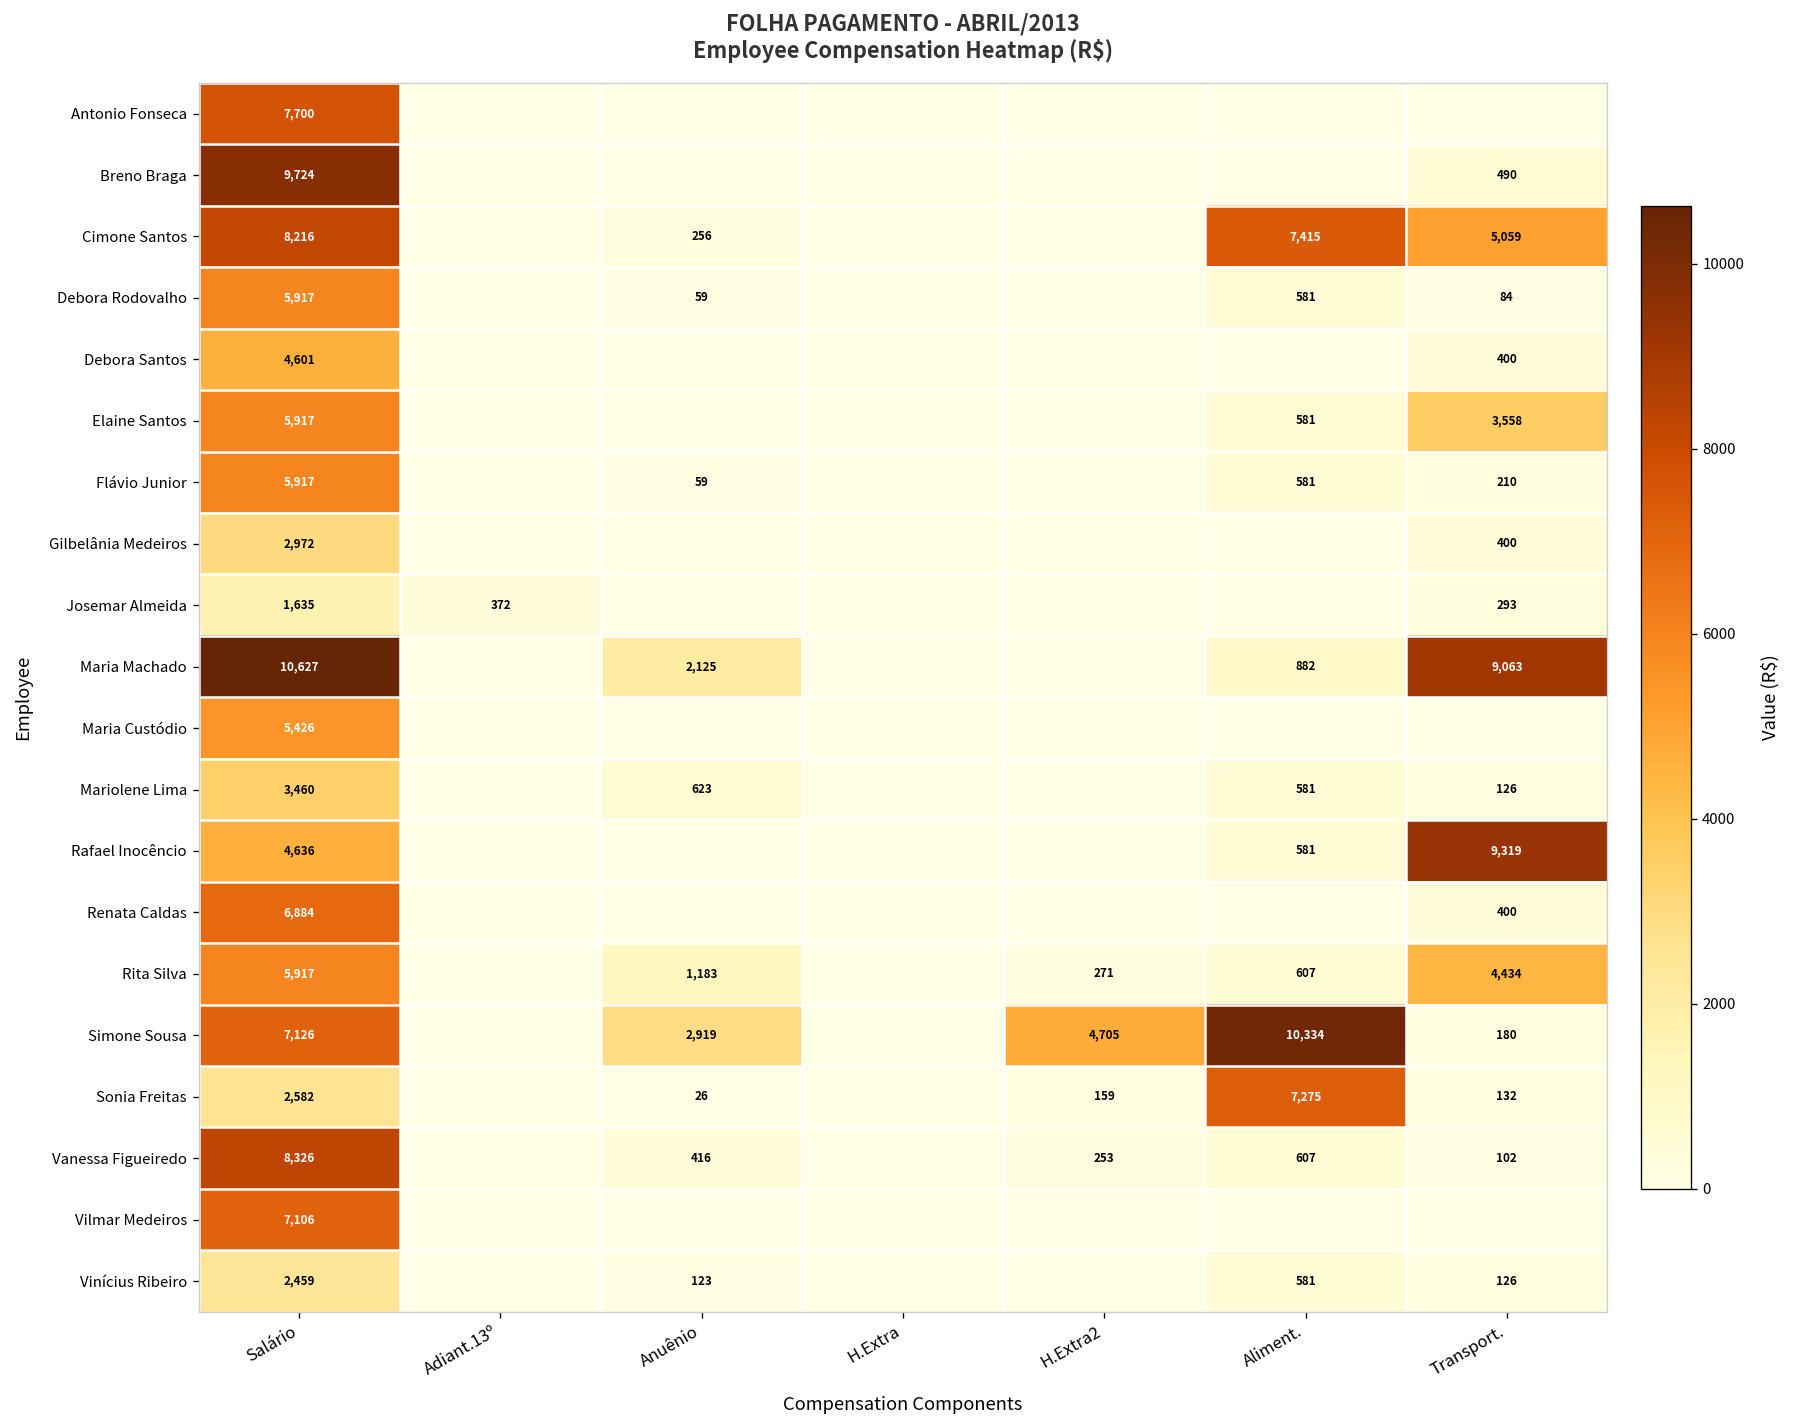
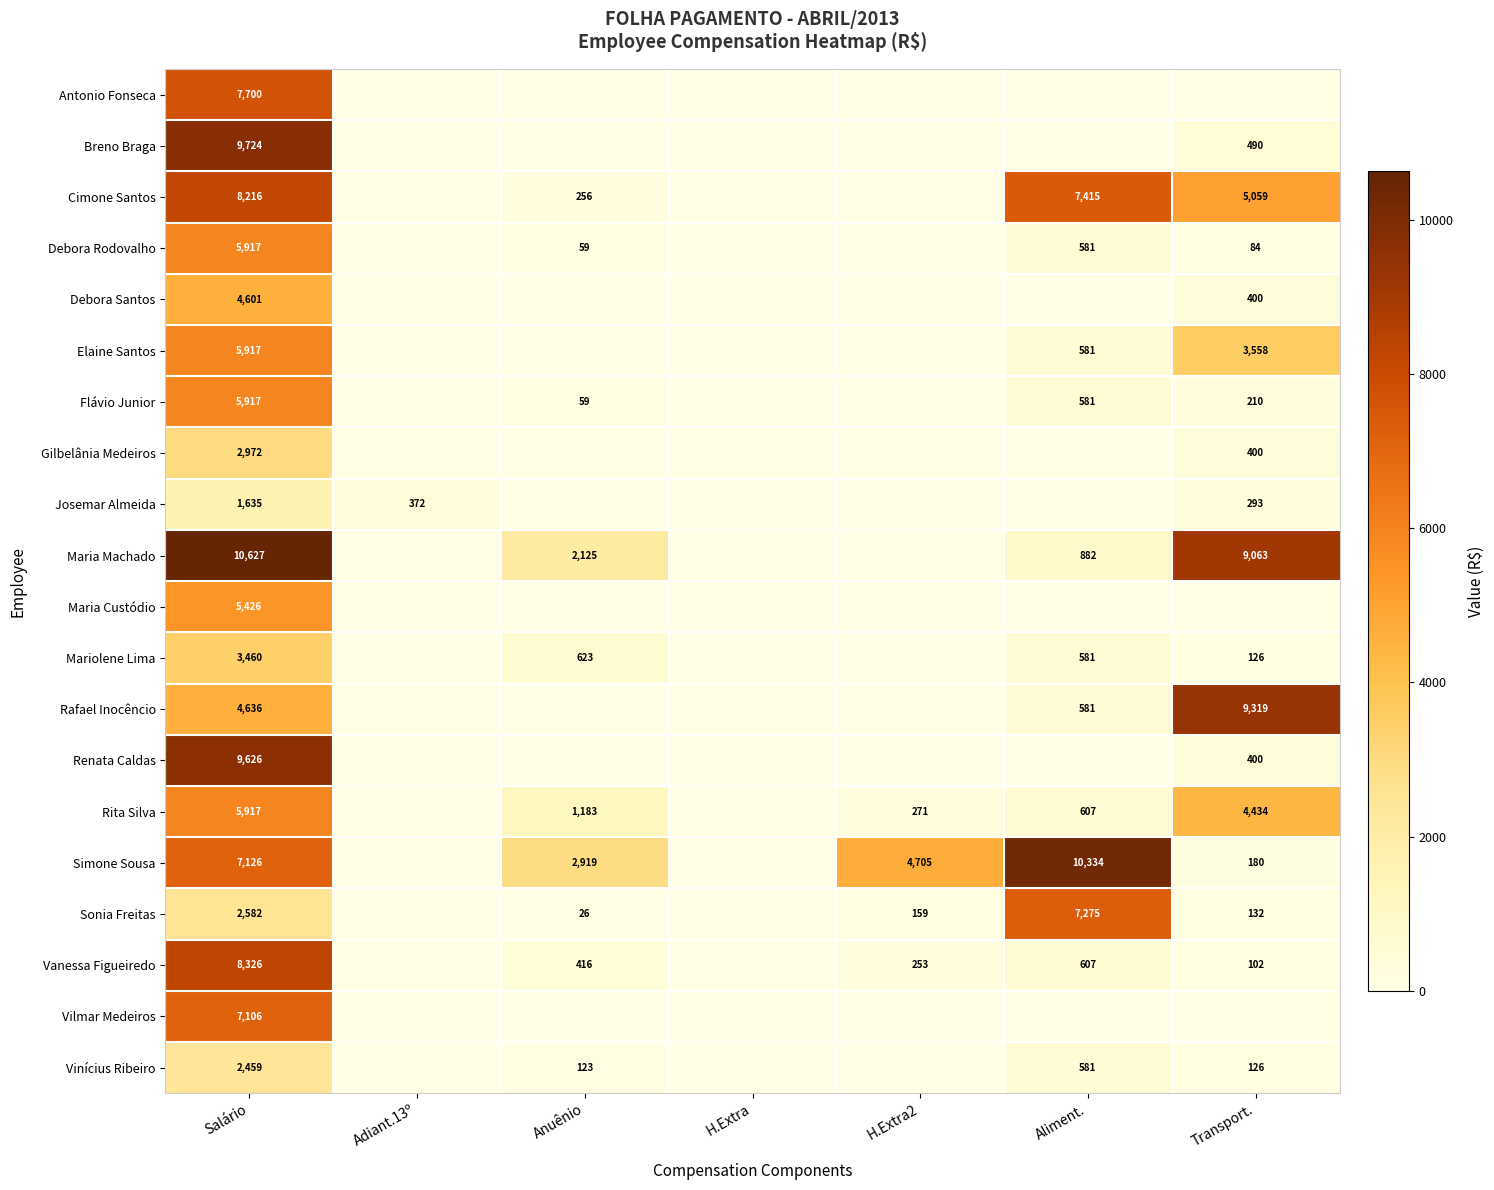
Renata Caldas, Salário: 6,884 -> 9,626
